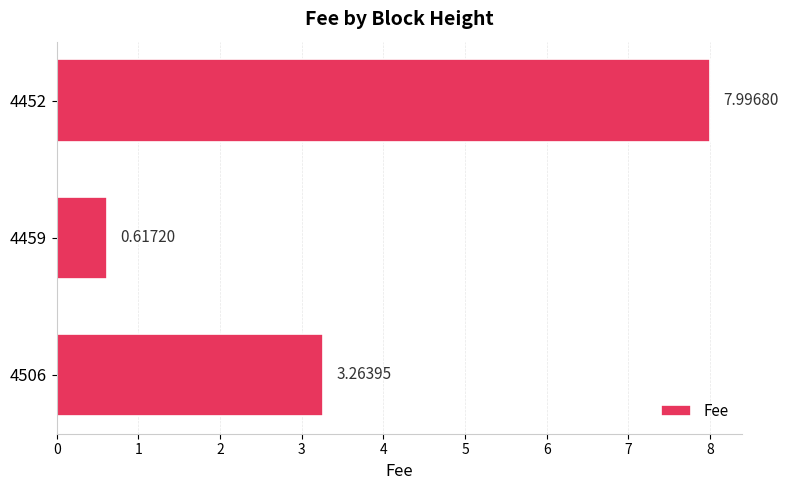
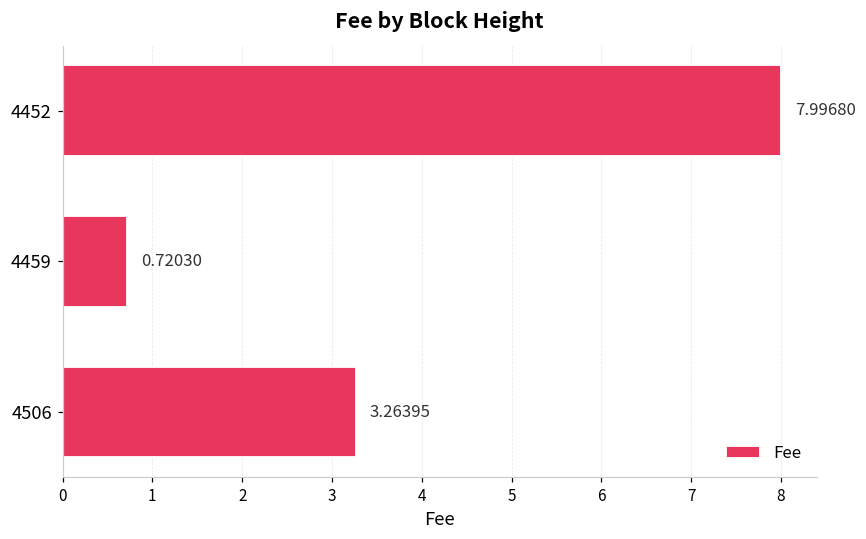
4459: 0.61720 -> 0.72030
